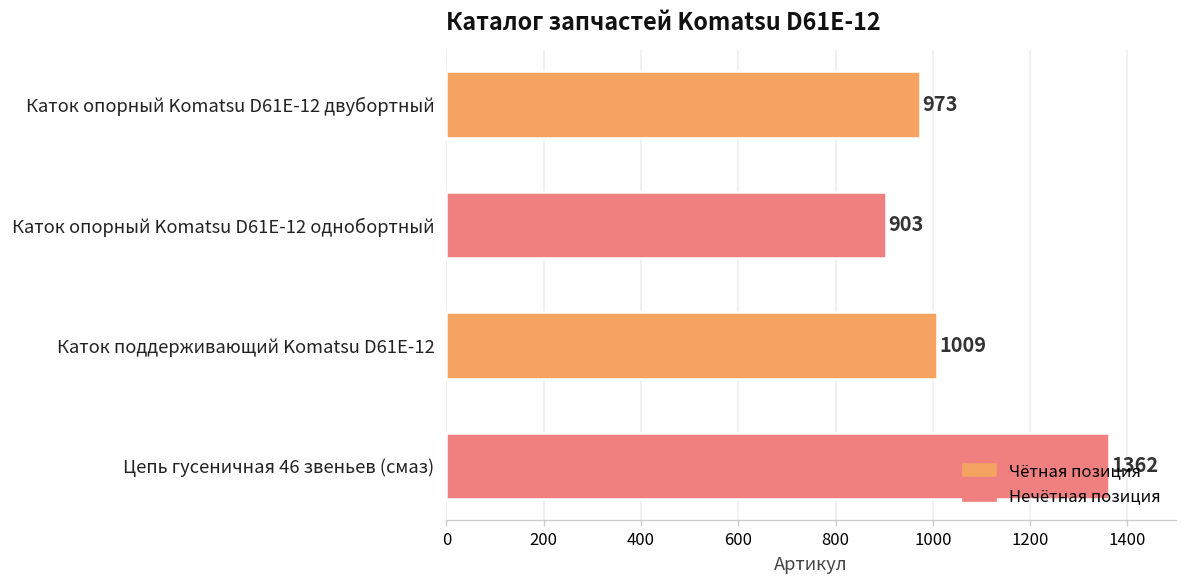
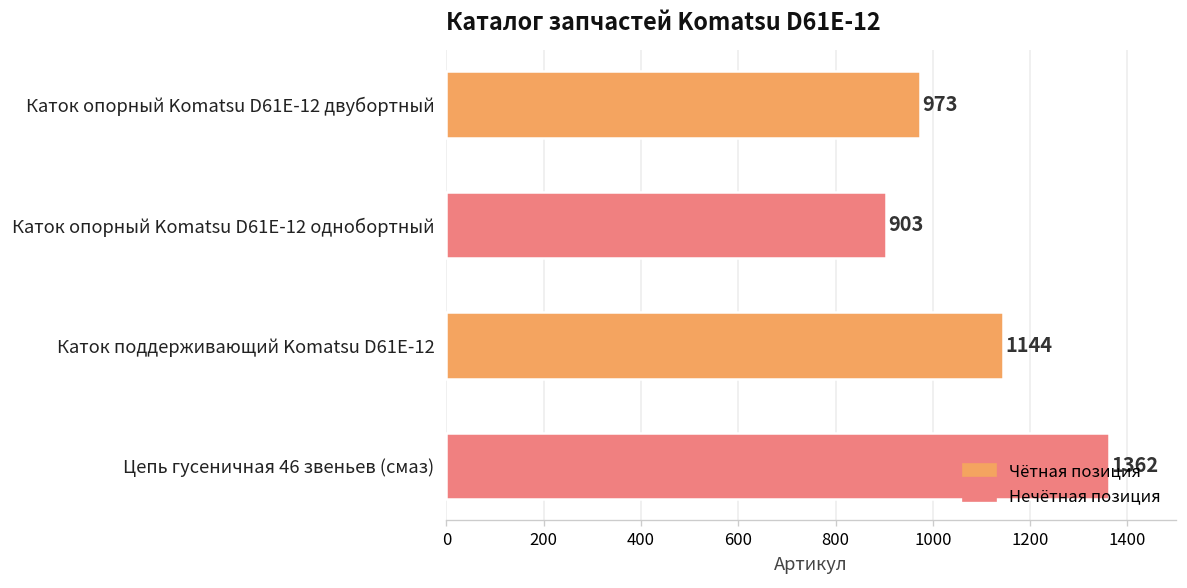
Каток поддерживающий Komatsu D61E-12: 1009 -> 1144
